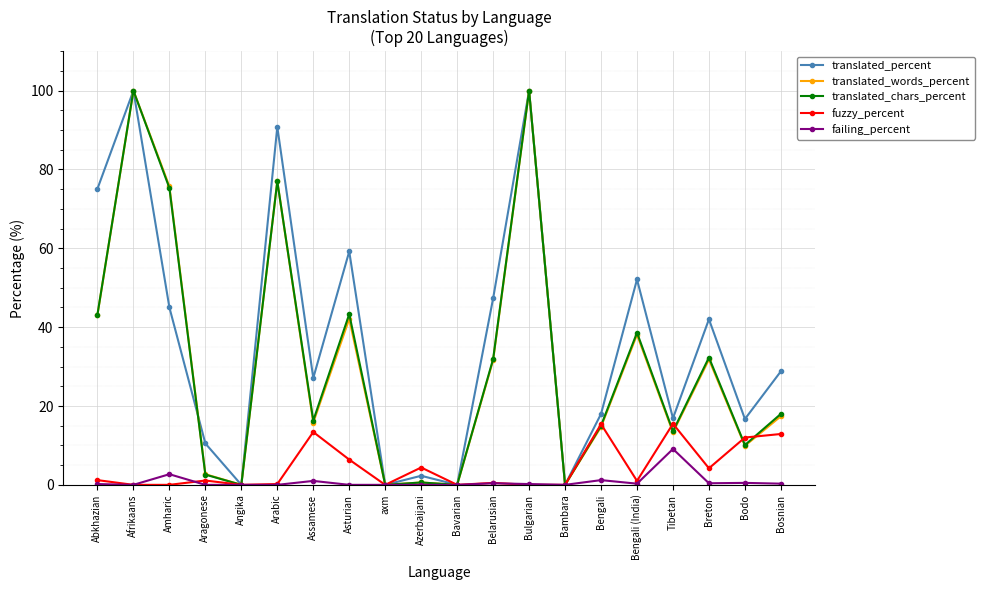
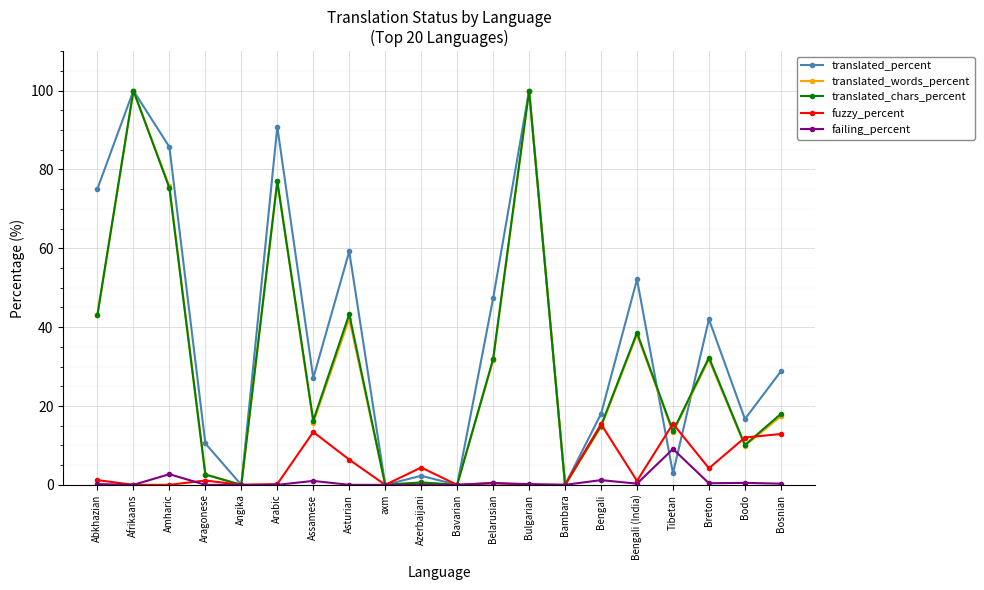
translated_percent, Amharic: 45 -> 86
translated_percent, Tibetan: 17 -> 3
